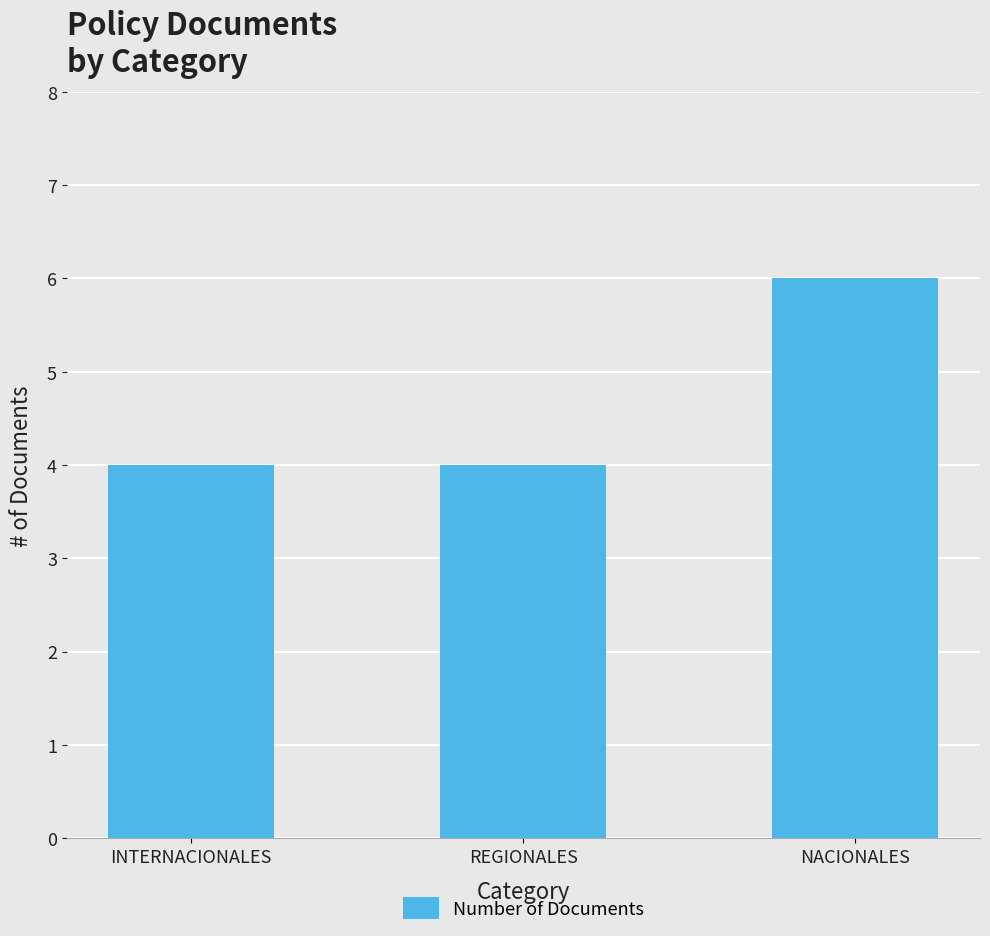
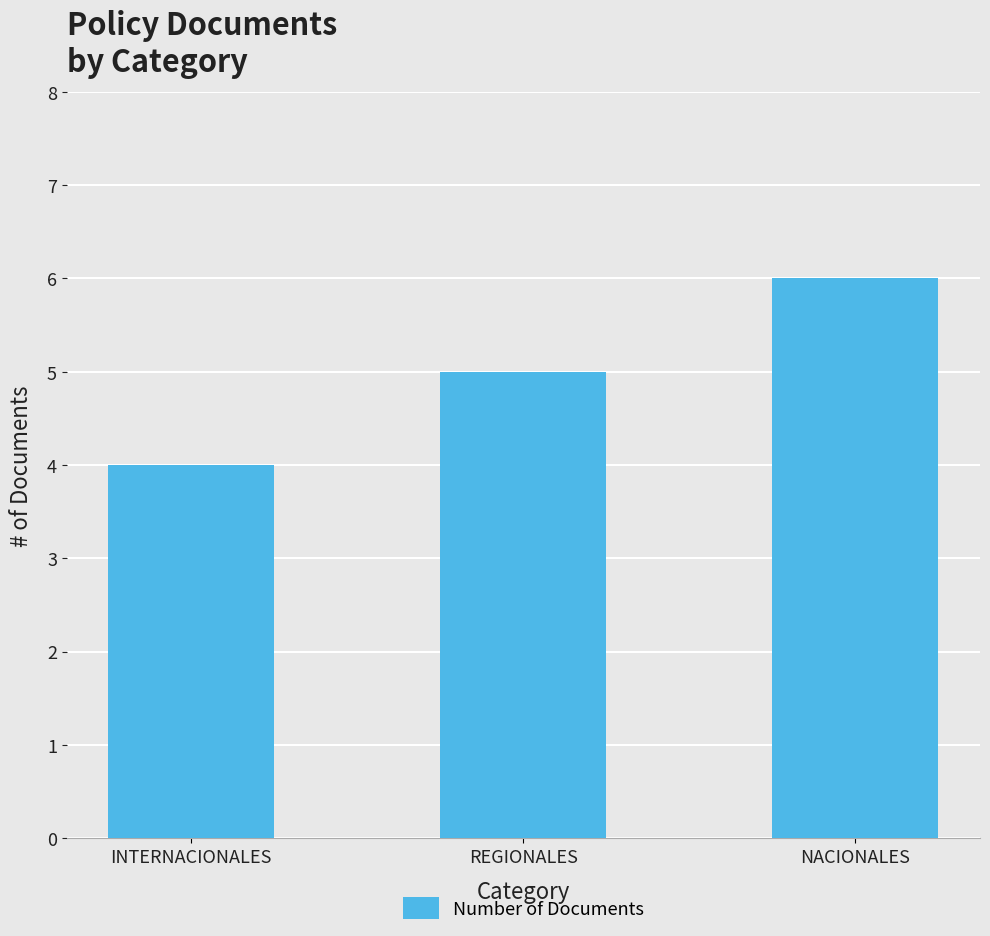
REGIONALES: 4 -> 5
